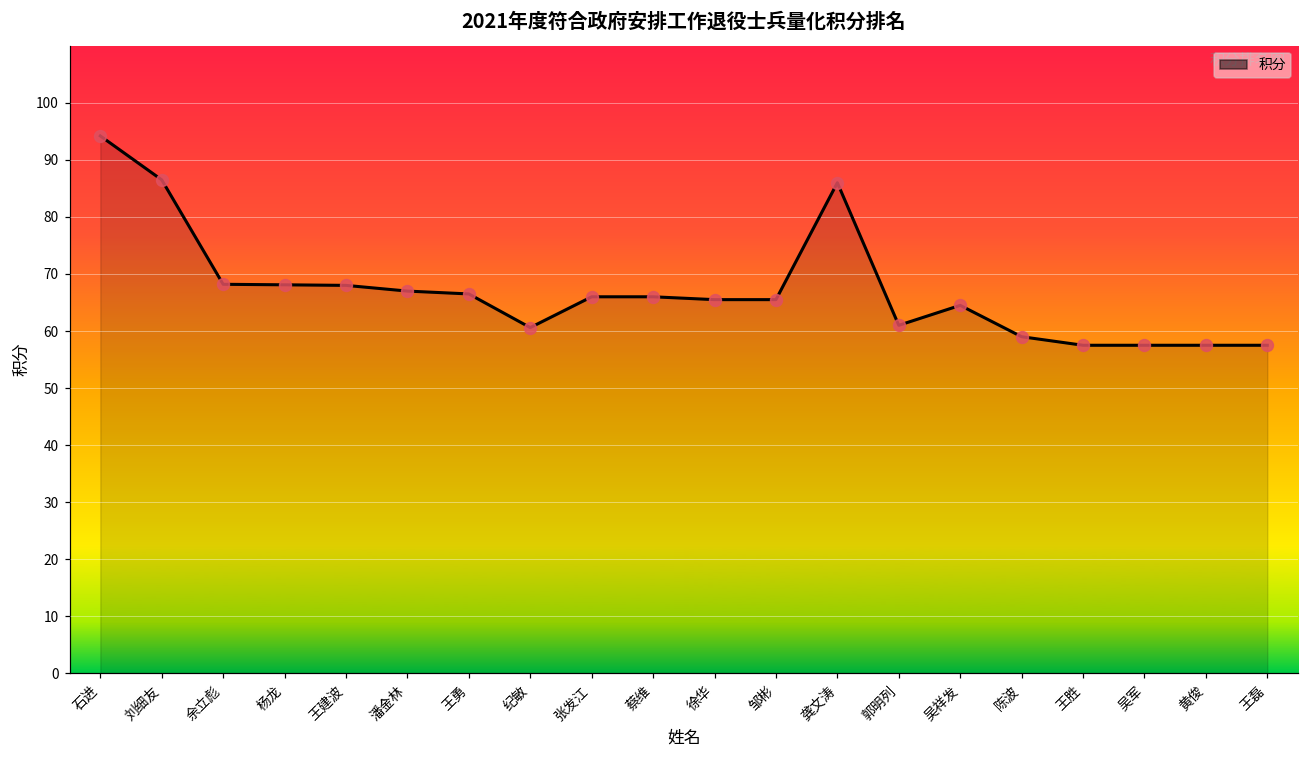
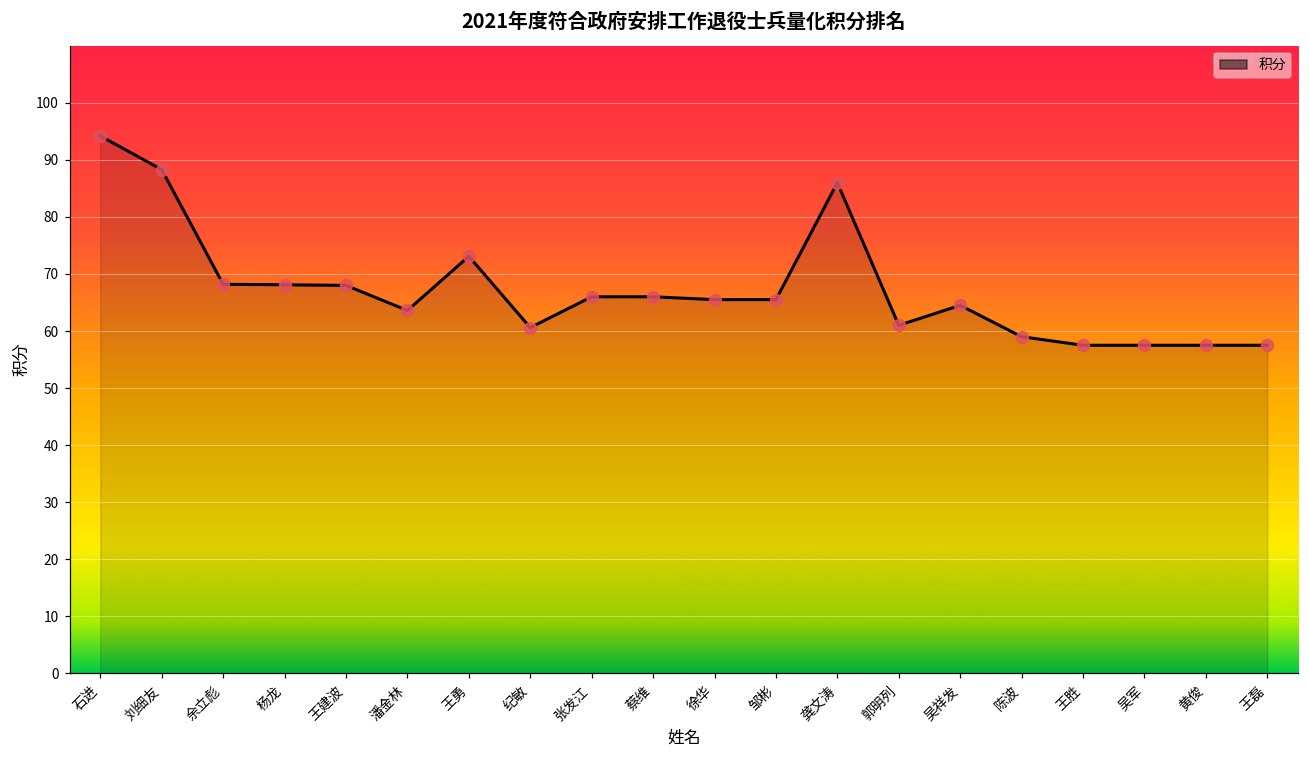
刘细友: 87 -> 88
潘金林: 67 -> 64
王勇: 67 -> 73
